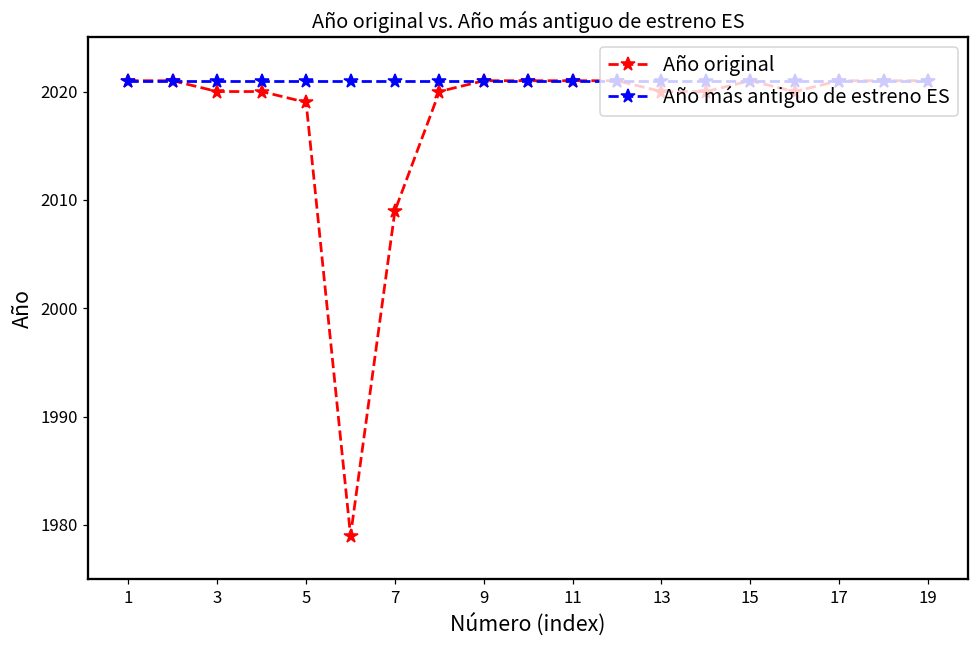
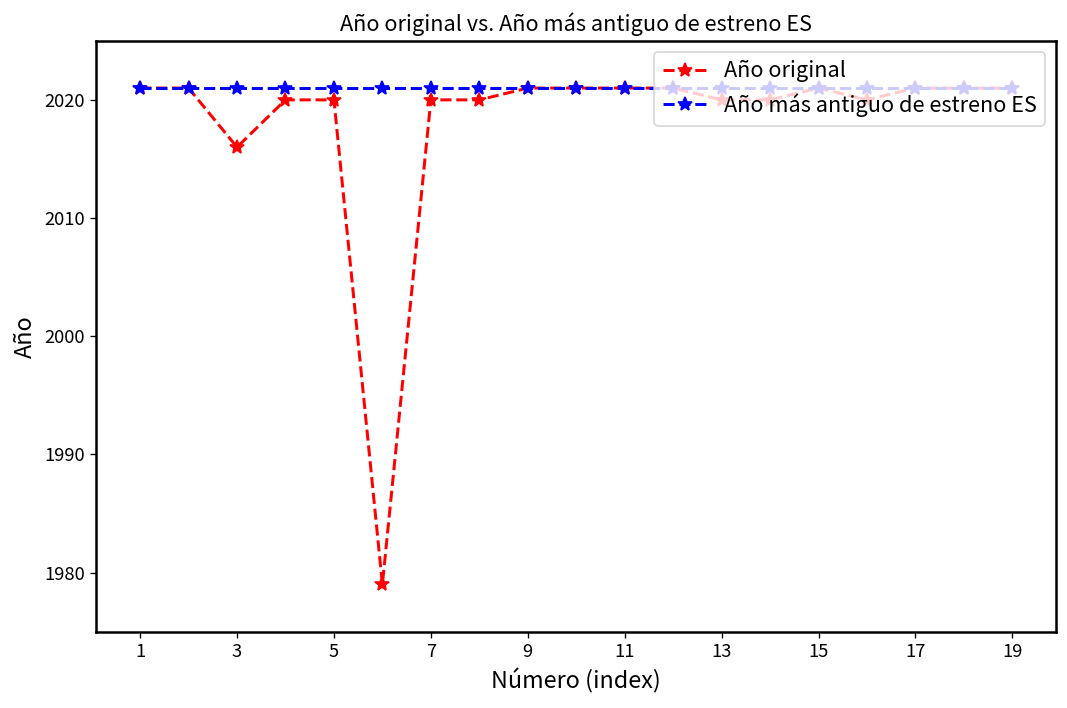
Año original, 3: 2020 -> 2016
Año original, 5: 2019 -> 2020
Año original, 7: 2009 -> 2020
